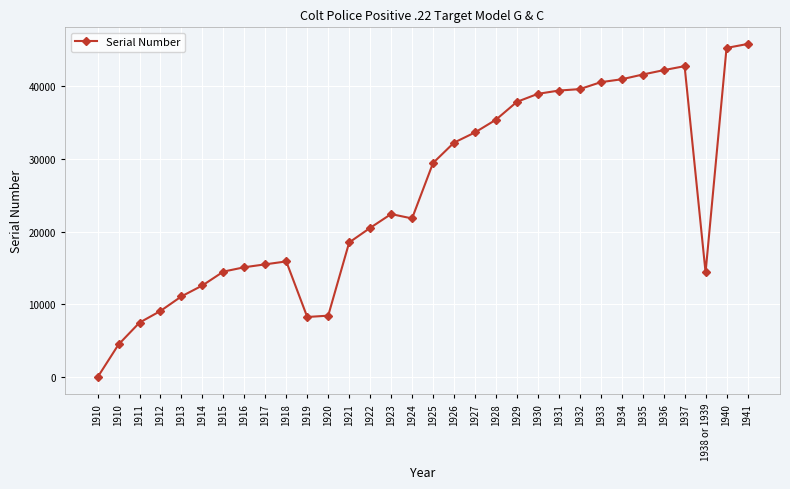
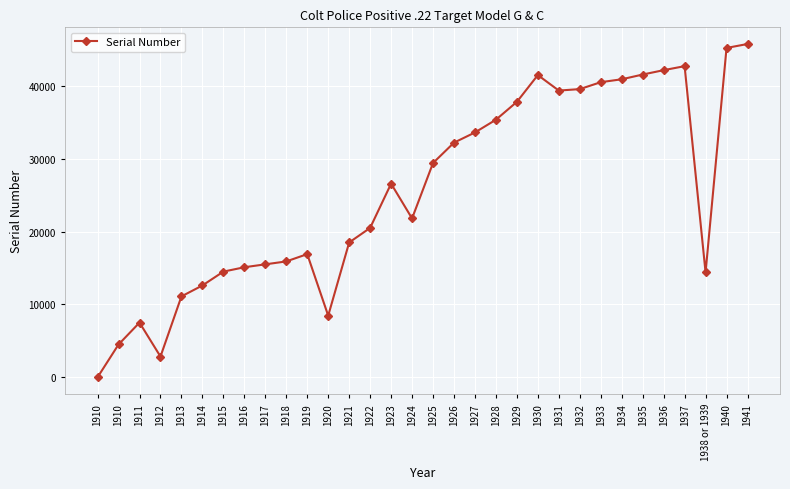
1912: 9000 -> 3000
1919: 8000 -> 17000
1923: 22000 -> 27000
1930: 39000 -> 41000
